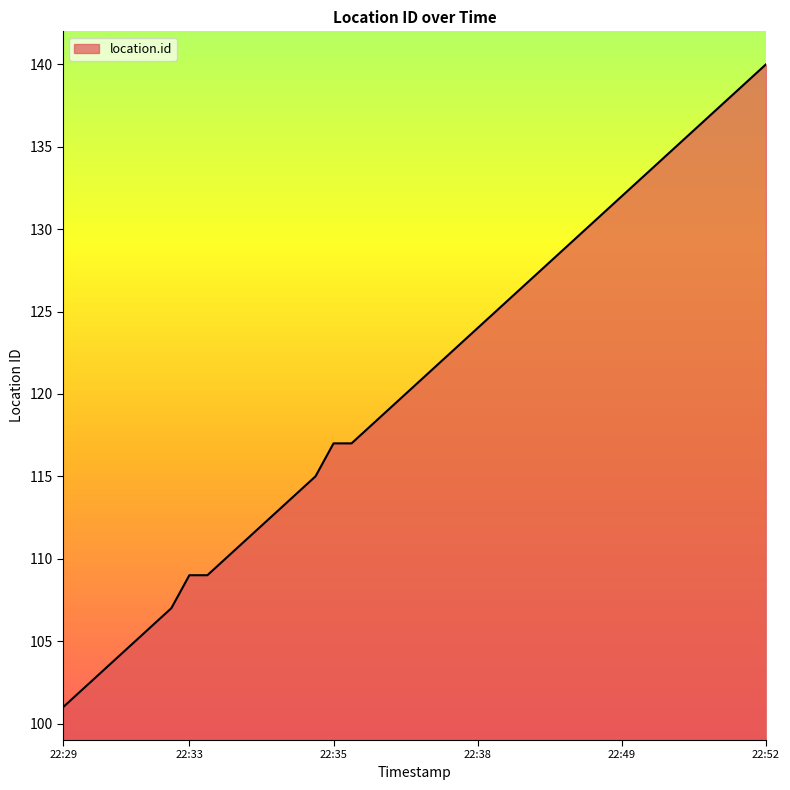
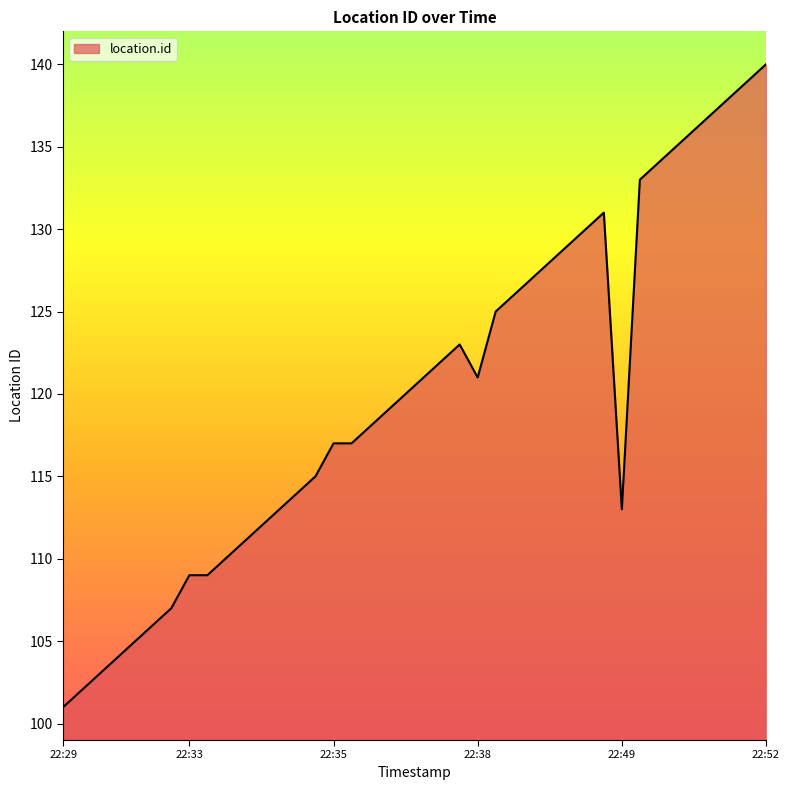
22:38: 124 -> 121
22:49: 132 -> 113
